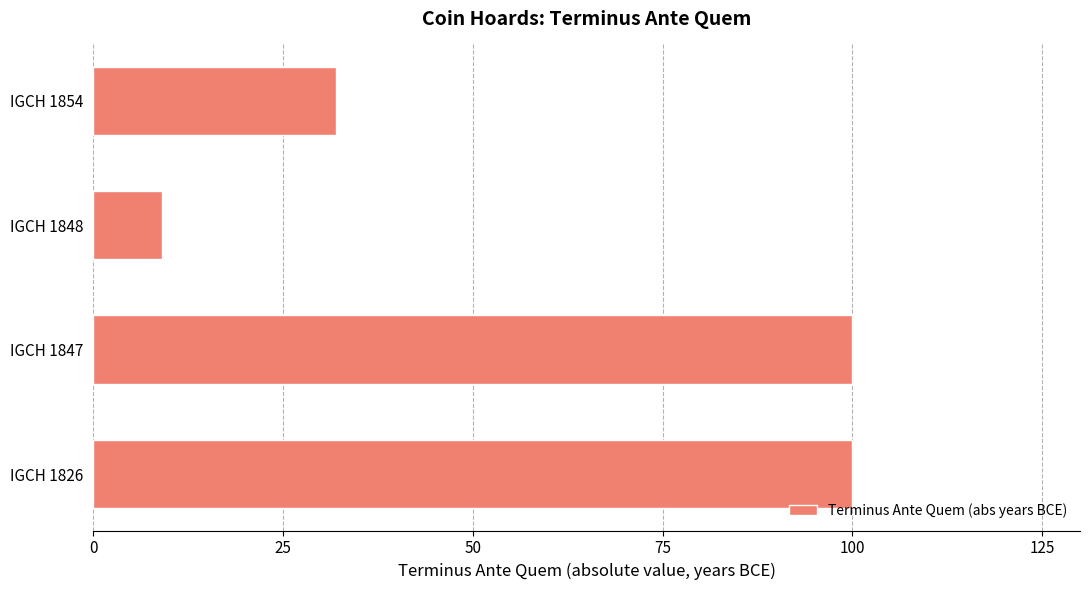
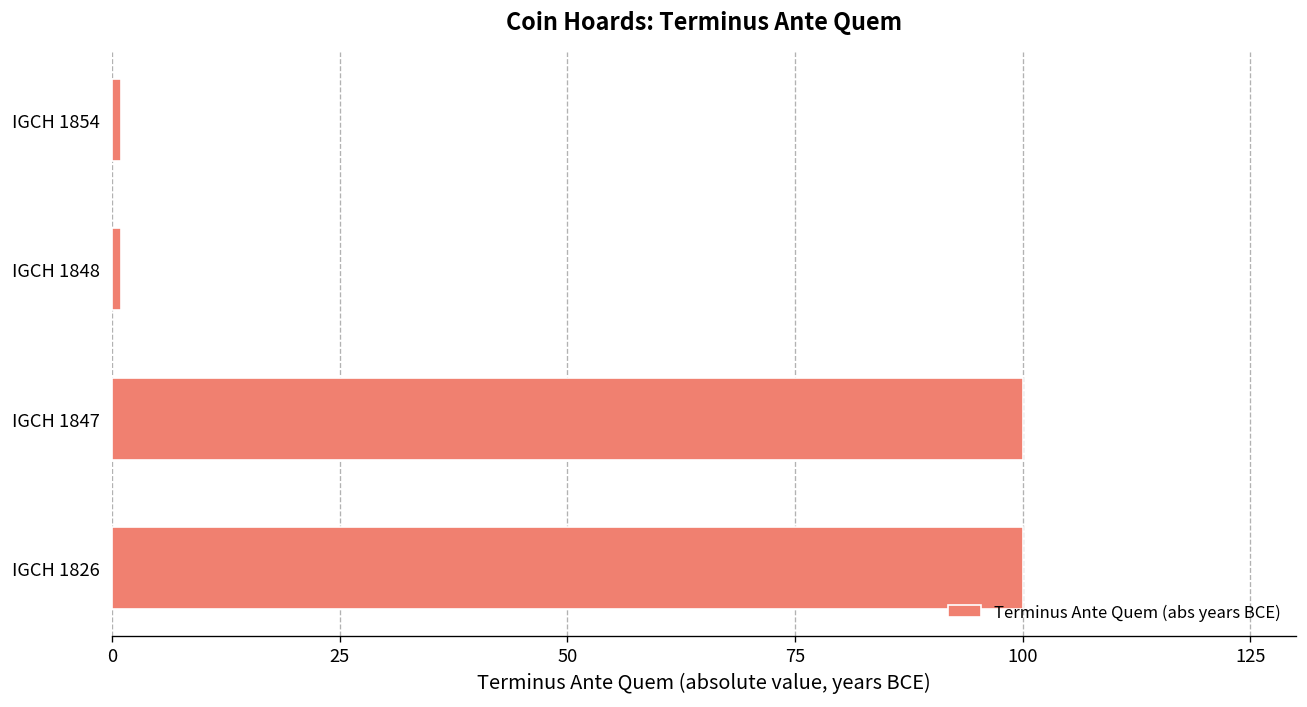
IGCH 1854: 32 -> 1
IGCH 1848: 9 -> 1
